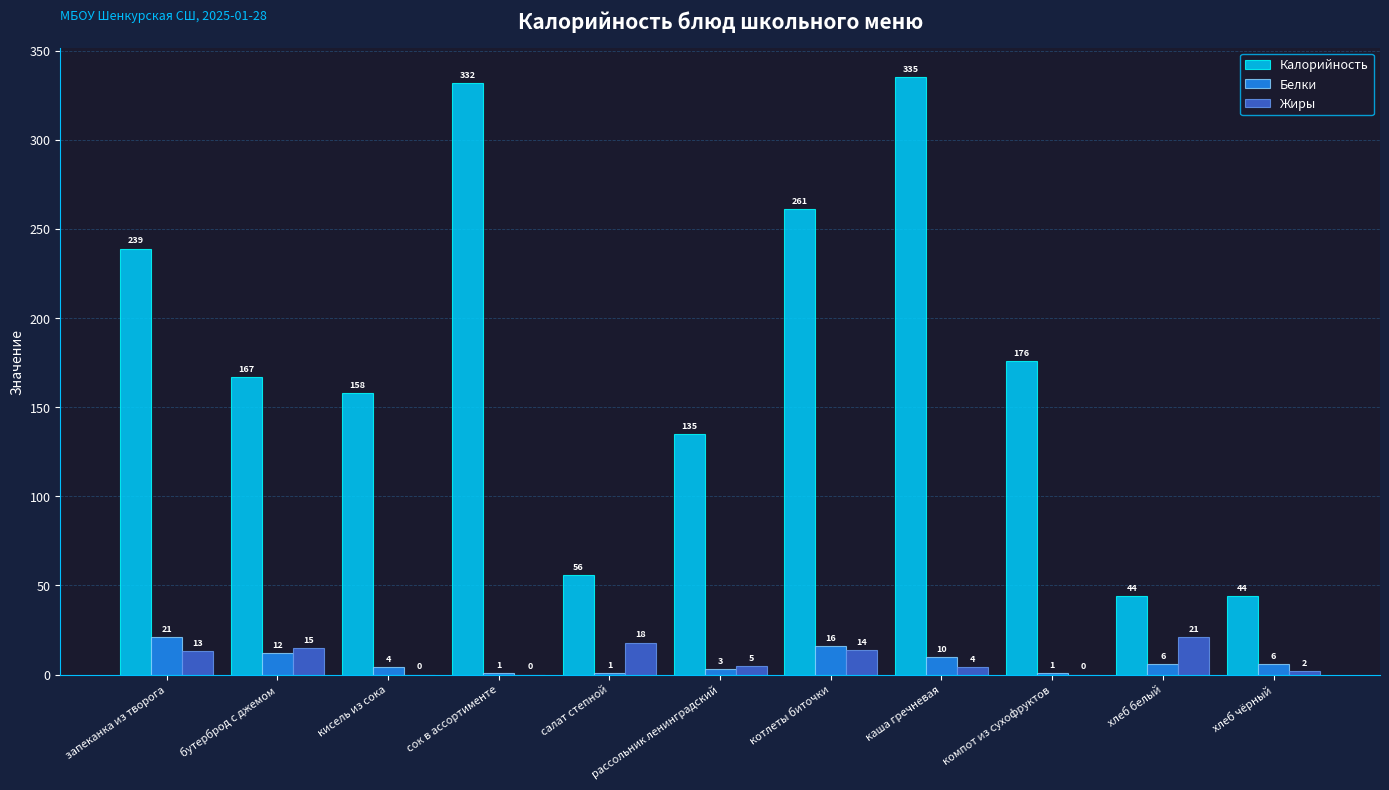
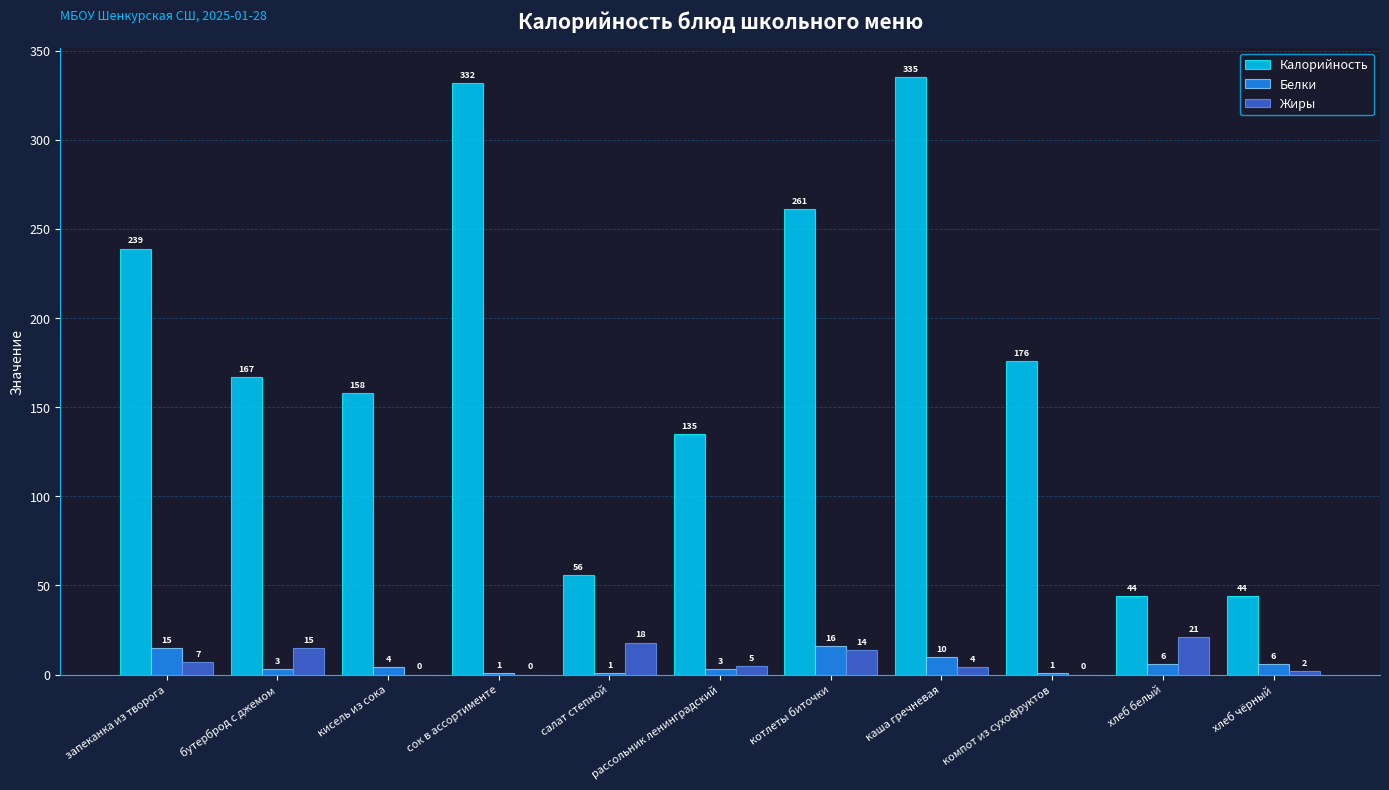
Белки, запеканка из творога: 21 -> 15
Жиры, запеканка из творога: 13 -> 7
Белки, бутерброд с джемом: 12 -> 3
